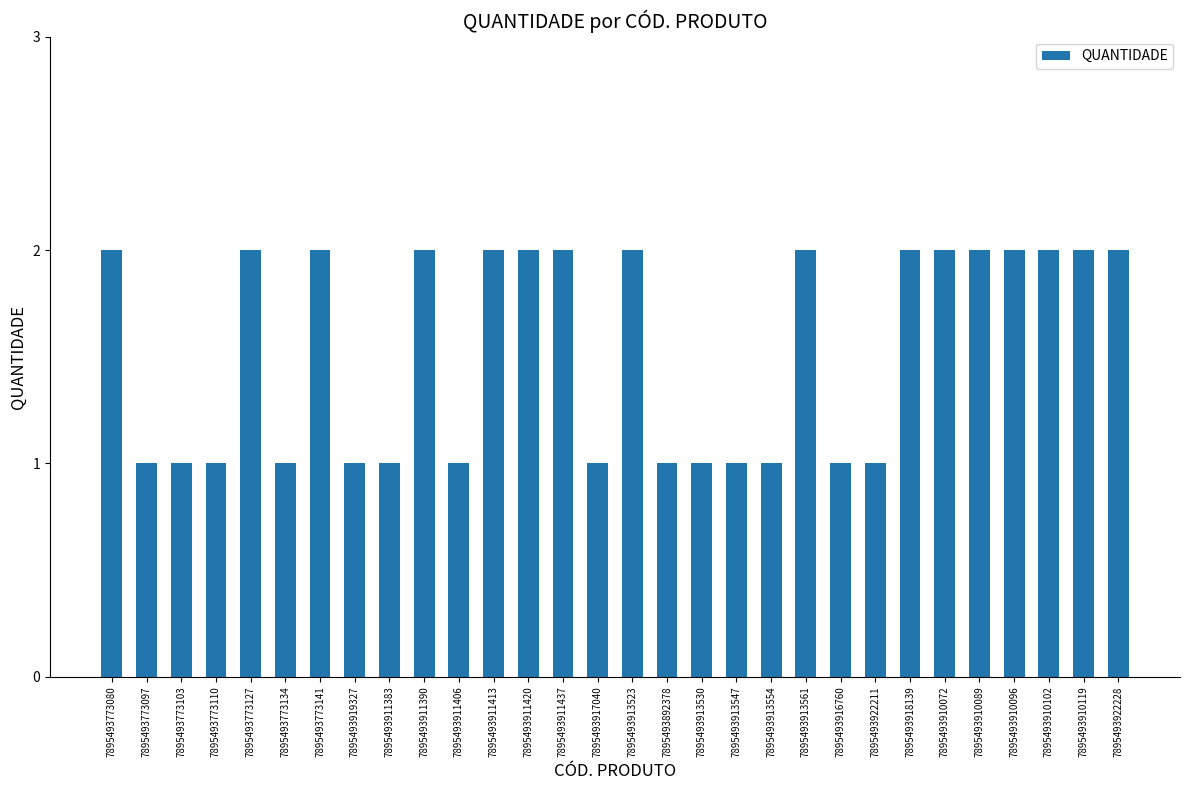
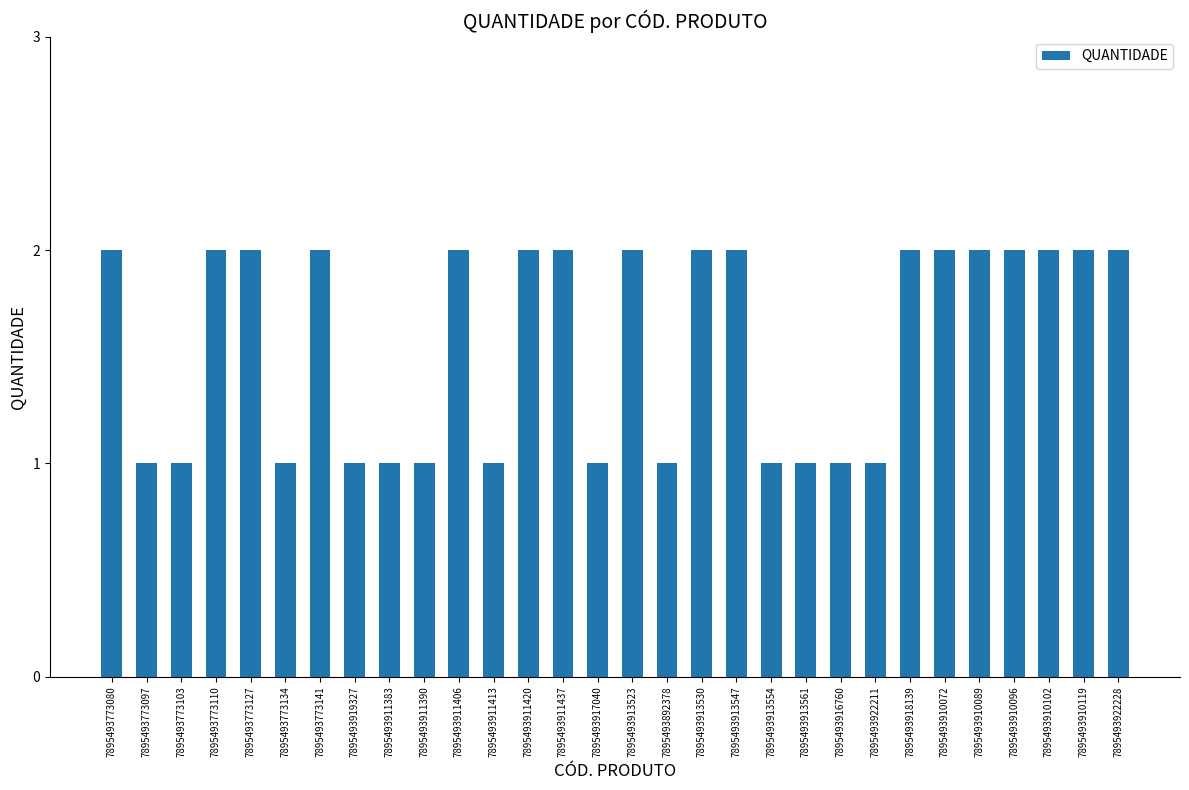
7895493773110: 1 -> 2
7895493911390: 2 -> 1
7895493911406: 1 -> 2
7895493911413: 2 -> 1
7895493913530: 1 -> 2
7895493913547: 1 -> 2
7895493913561: 2 -> 1
